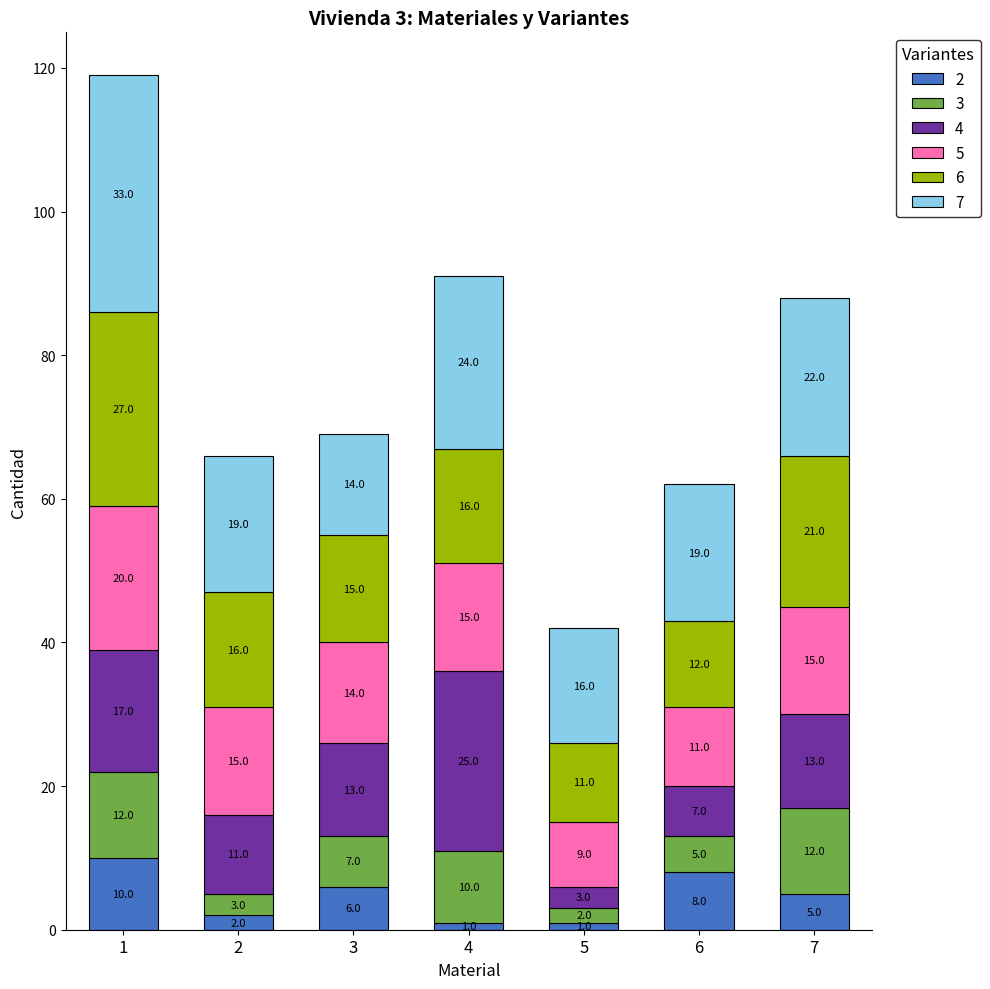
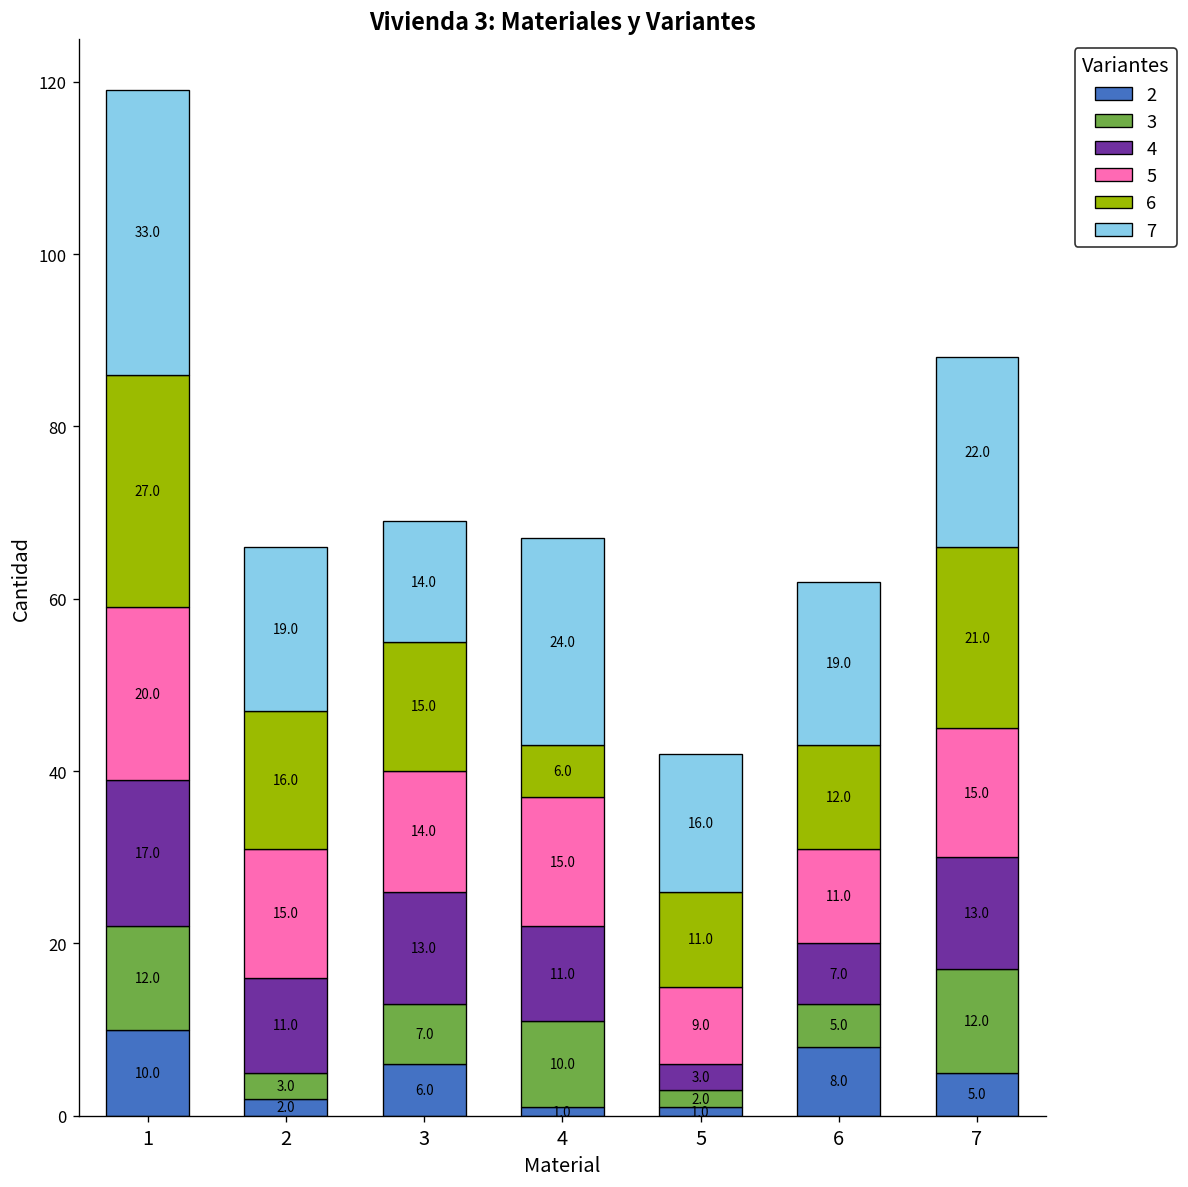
4, 4: 25.0 -> 11.0
6, 4: 16.0 -> 6.0
